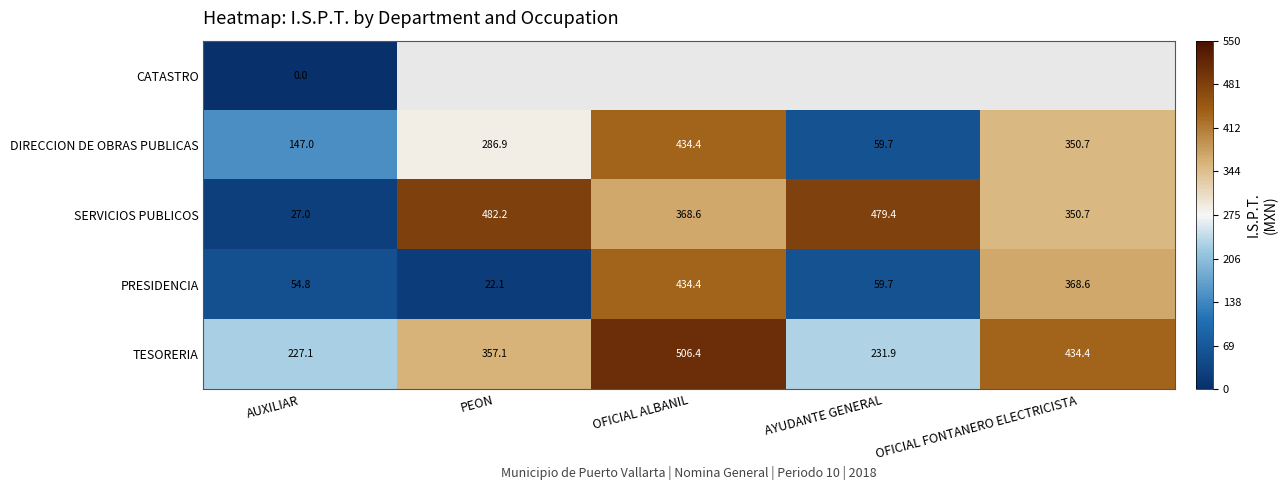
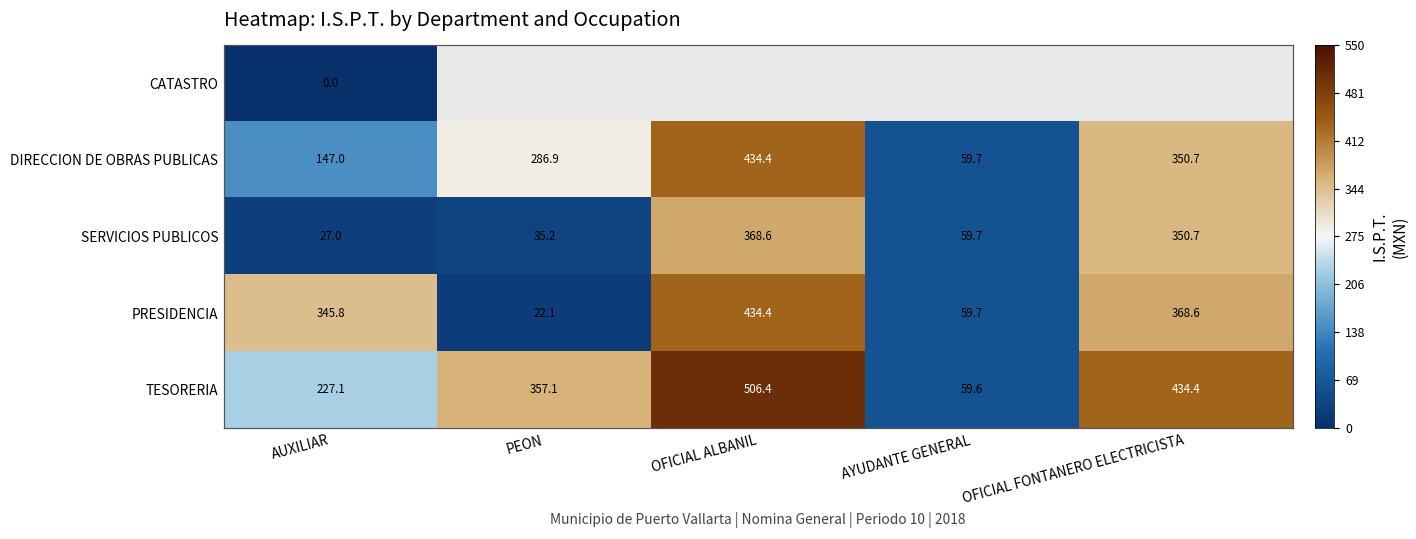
SERVICIOS PUBLICOS, PEON: 482.2 -> 35.2
SERVICIOS PUBLICOS, AYUDANTE GENERAL: 479.4 -> 59.7
PRESIDENCIA, AUXILIAR: 54.8 -> 345.8
TESORERIA, AYUDANTE GENERAL: 231.9 -> 59.6
